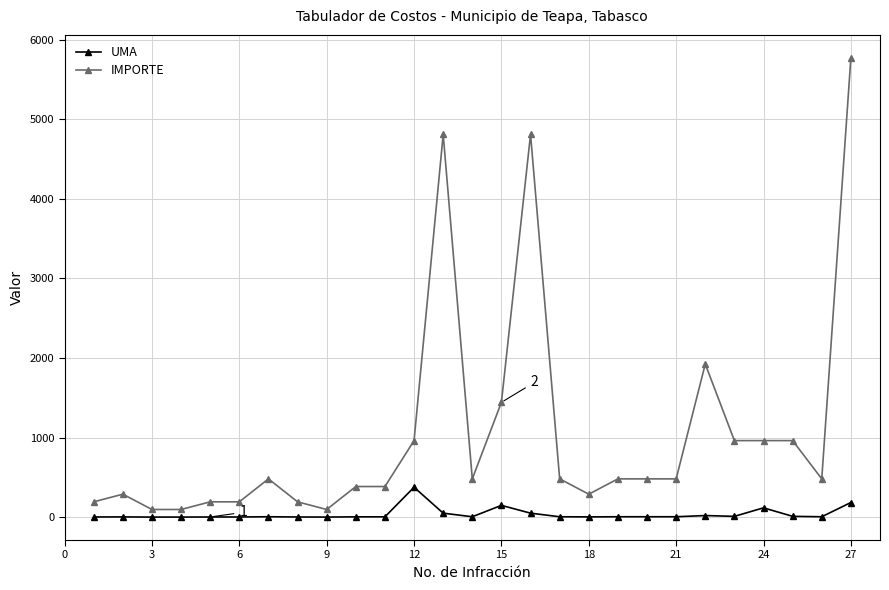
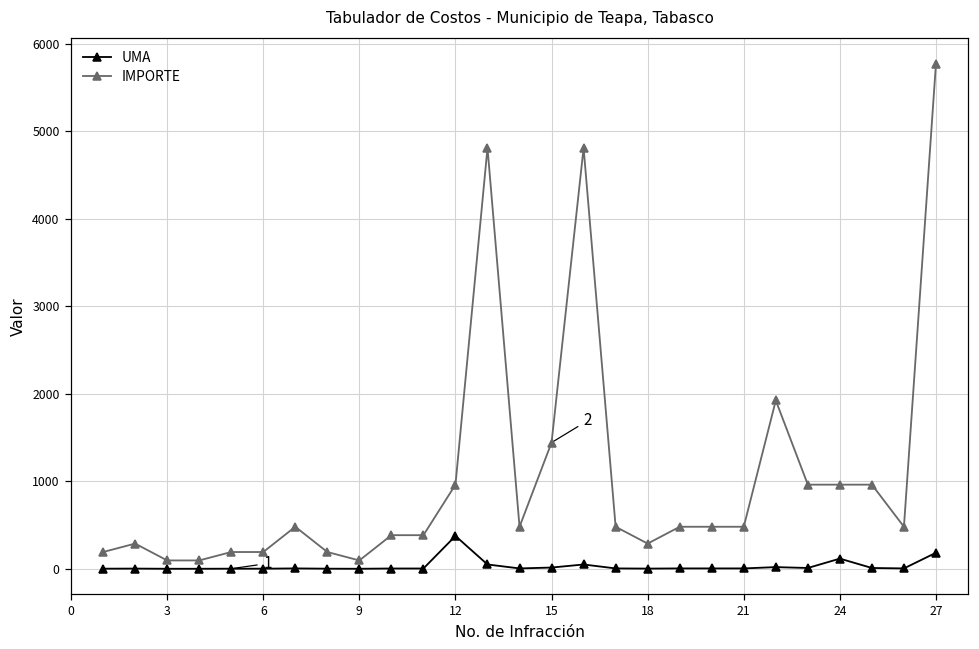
UMA, 15: 100 -> 0
